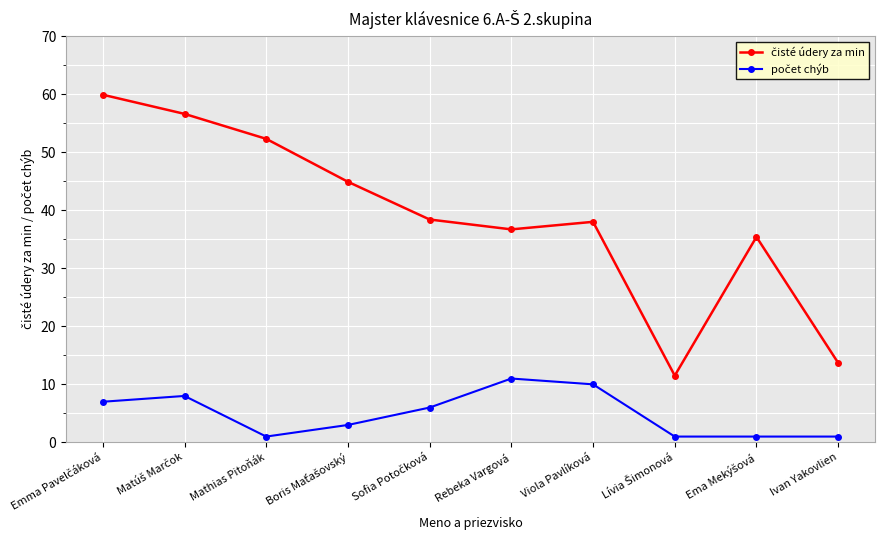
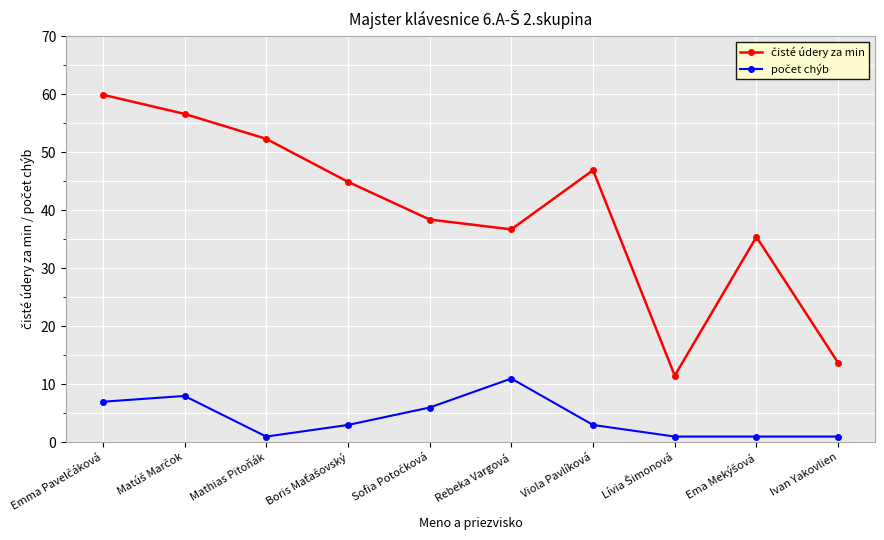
čisté údery za min, Viola Pavlíková: 38 -> 47
počet chýb, Viola Pavlíková: 10 -> 3
